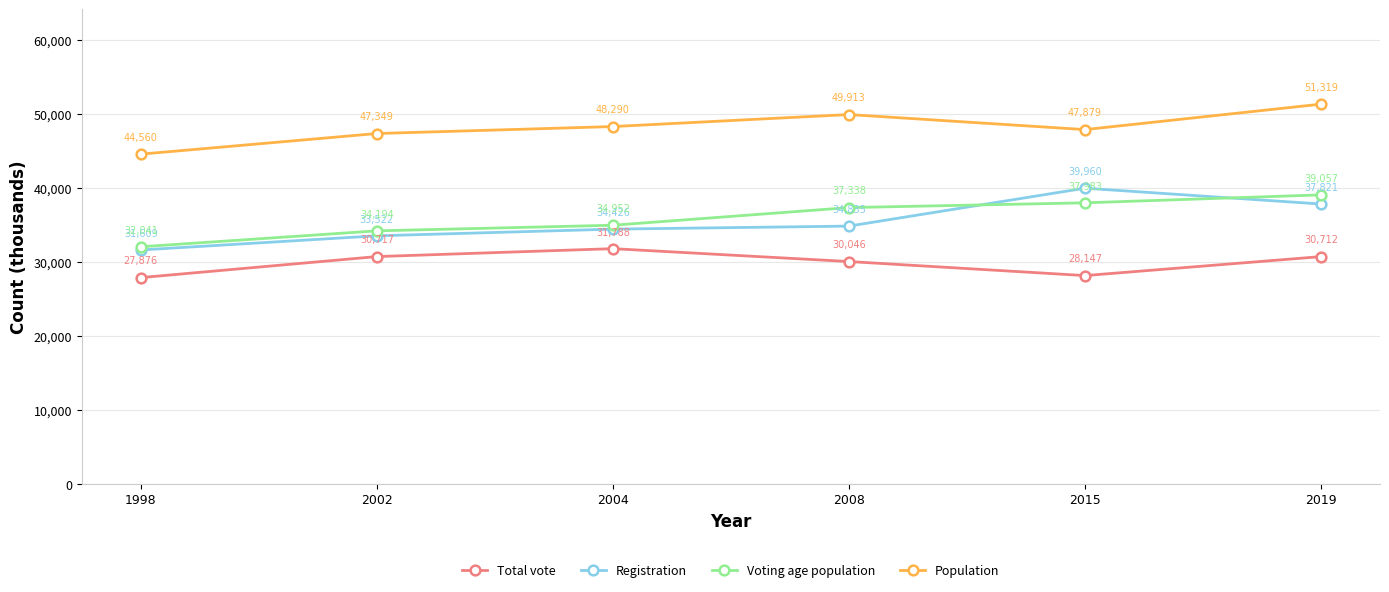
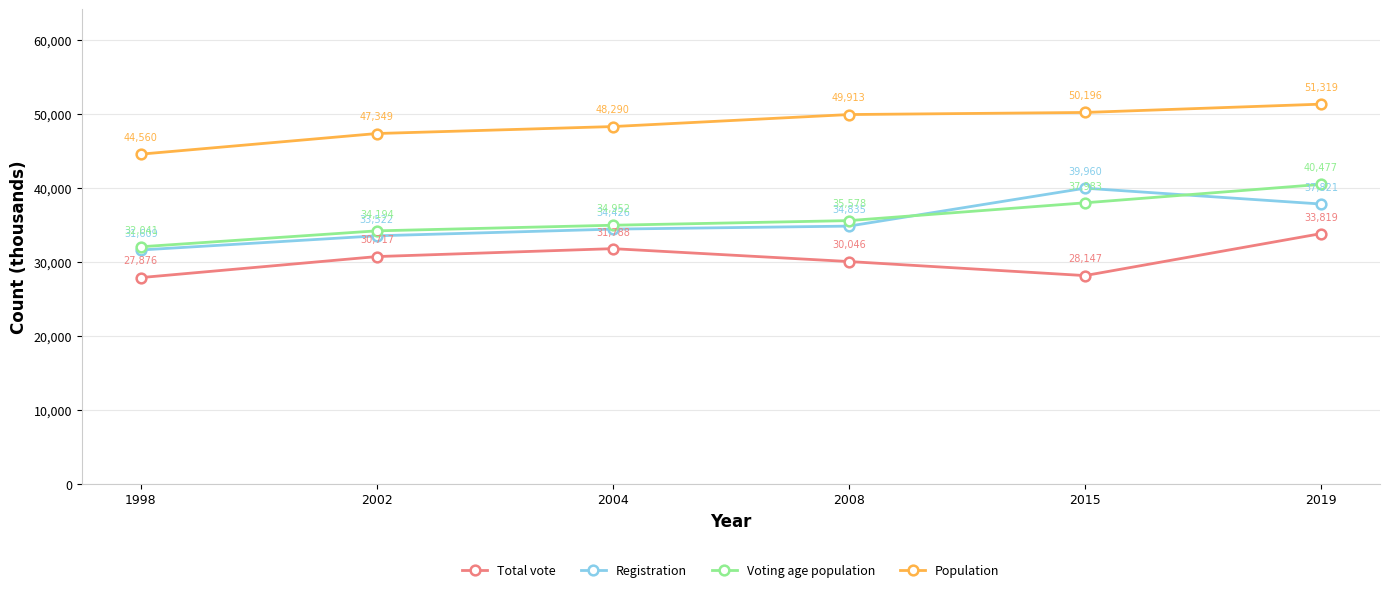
Voting age population, 2008: 37,338 -> 35,578
Population, 2015: 47,879 -> 50,196
Total vote, 2019: 30,712 -> 33,819
Voting age population, 2019: 39,057 -> 40,477
